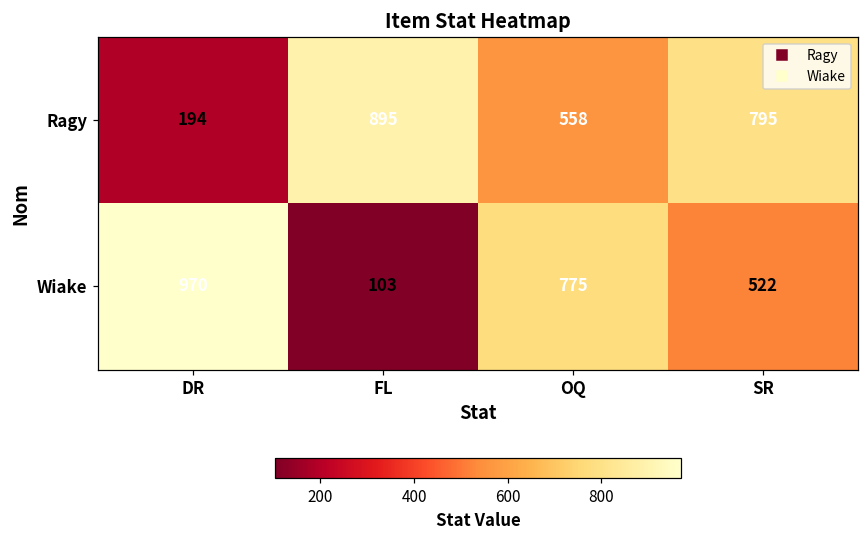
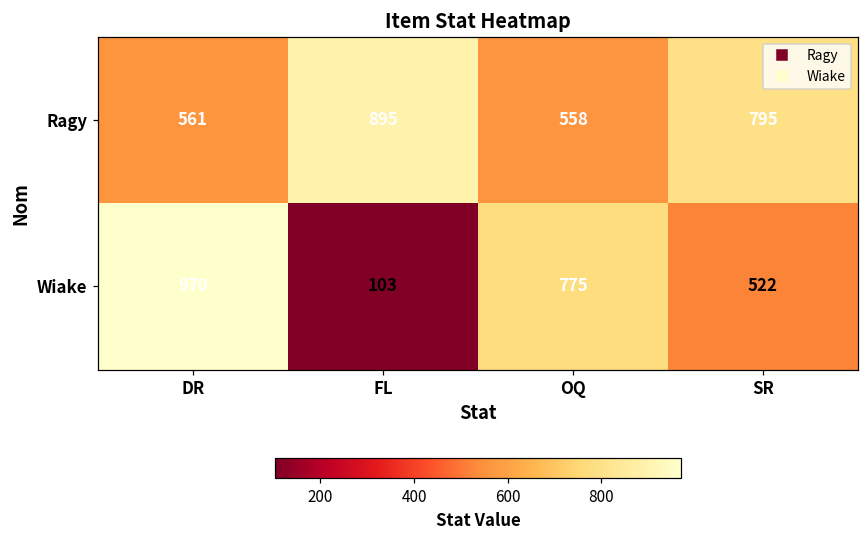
Ragy, DR: 194 -> 561
